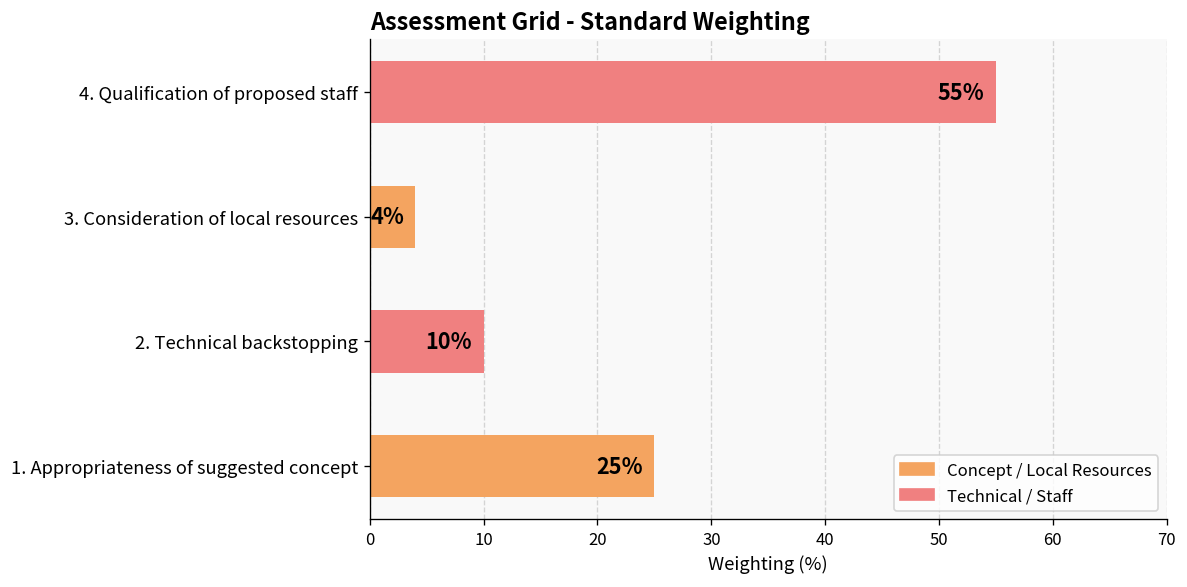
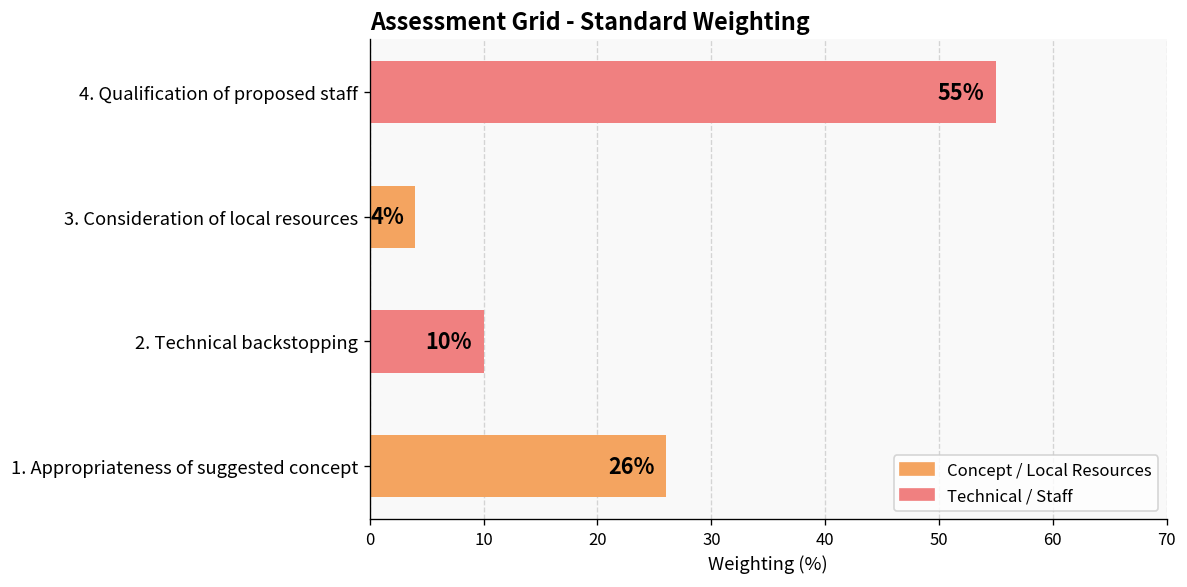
1. Appropriateness of suggested concept: 25% -> 26%
